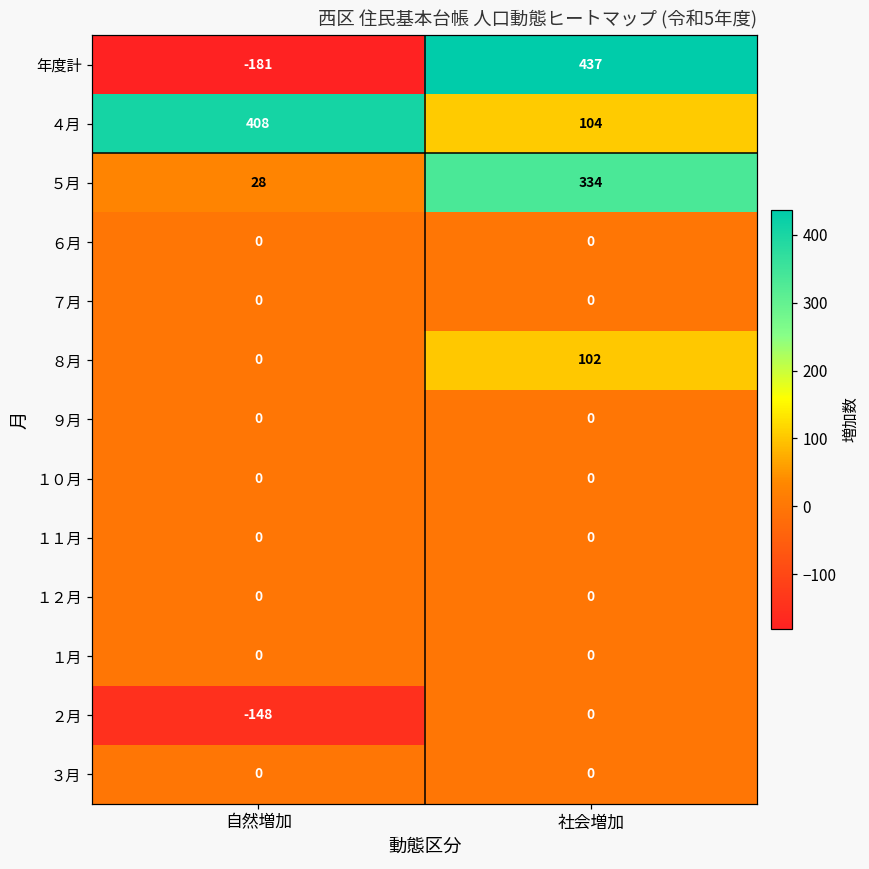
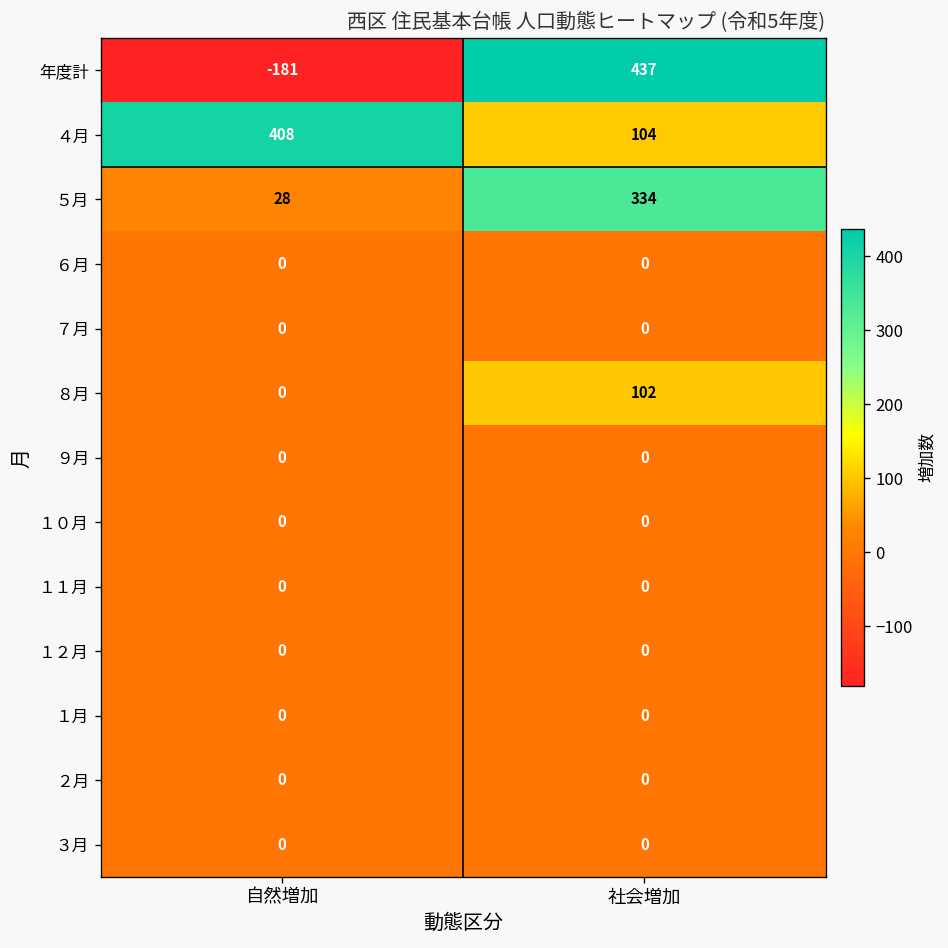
２月, 自然増加: -148 -> 0
